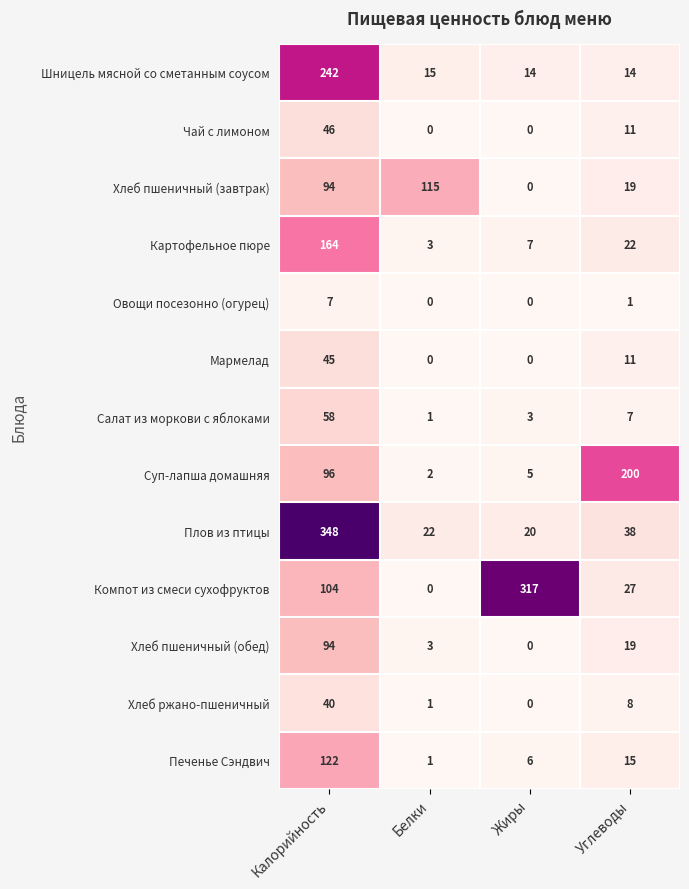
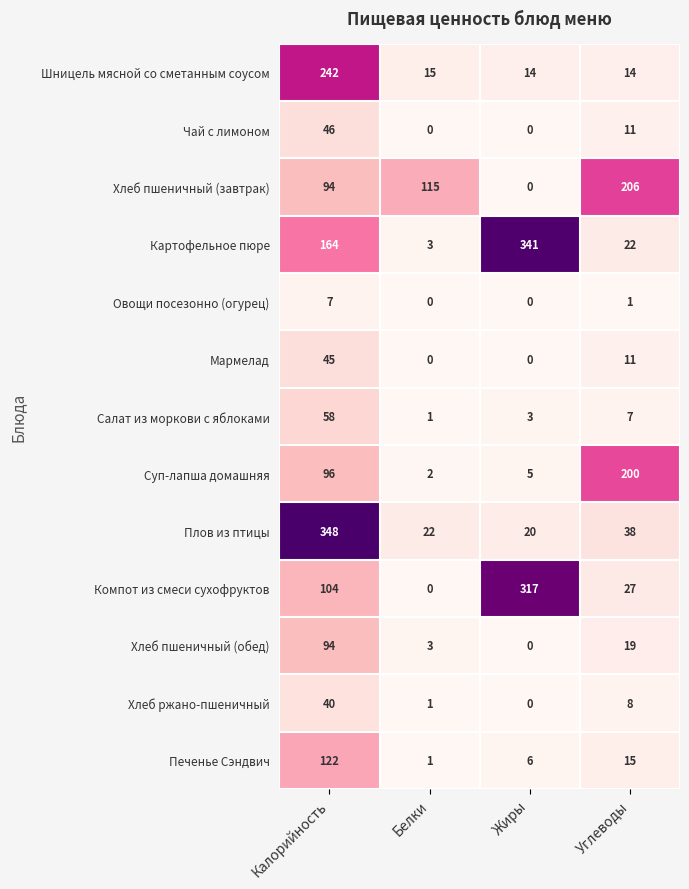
Хлеб пшеничный (завтрак), Углеводы: 19 -> 206
Картофельное пюре, Жиры: 7 -> 341
